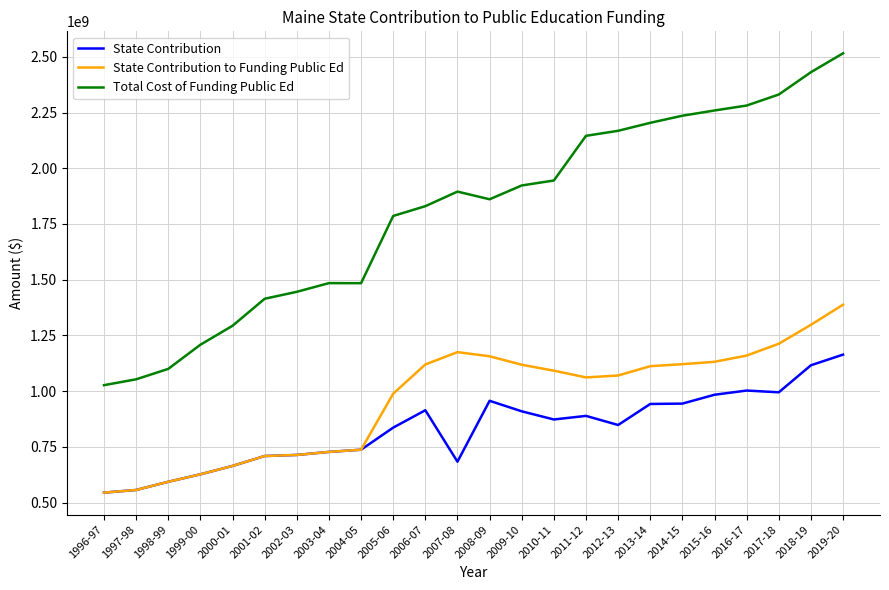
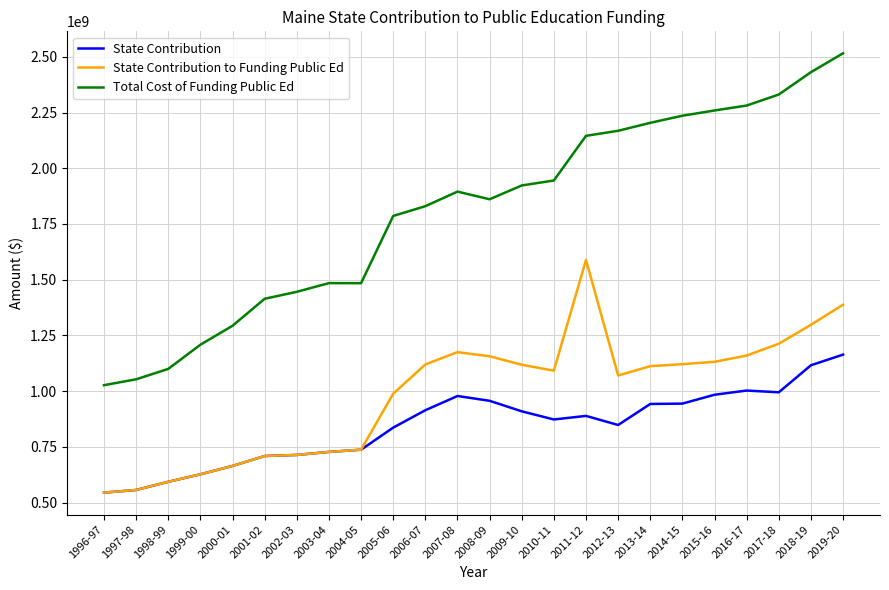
State Contribution, 2007-08: 680000000 -> 980000000
State Contribution to Funding Public Ed, 2011-12: 1060000000 -> 1590000000
